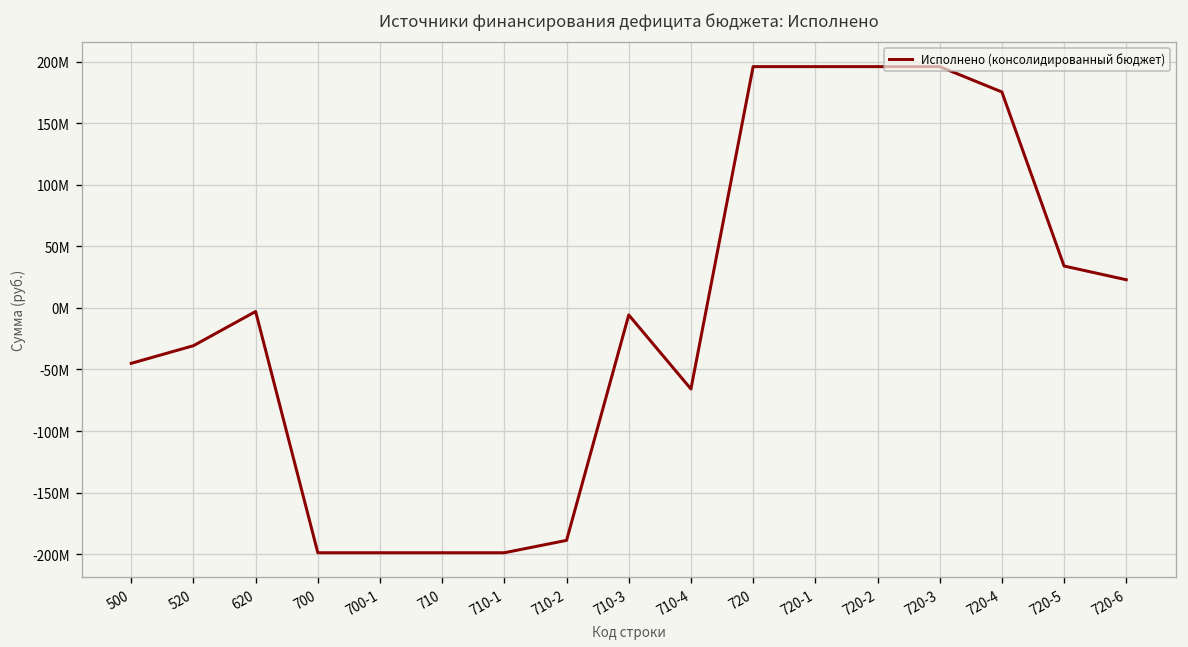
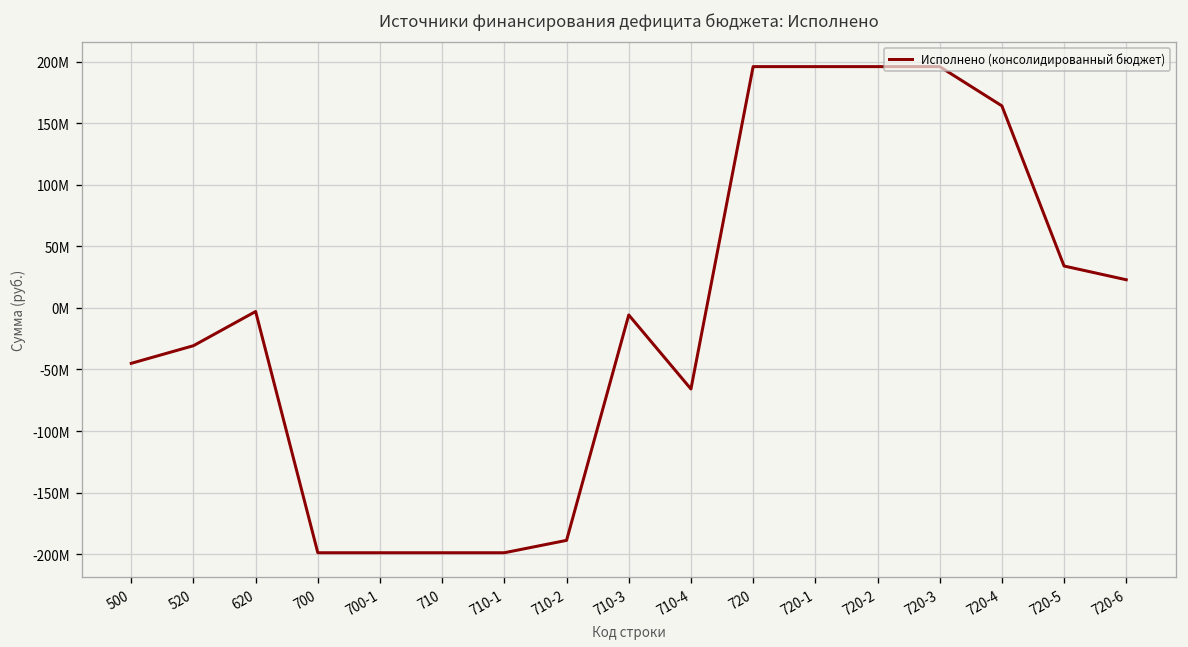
720-4: 175000000 -> 164000000
